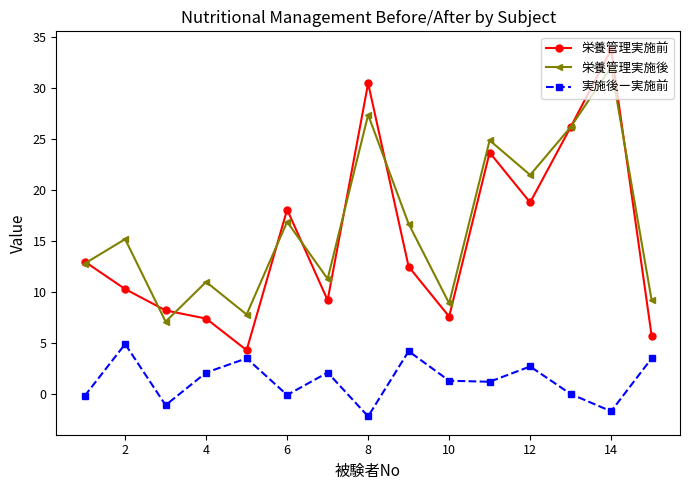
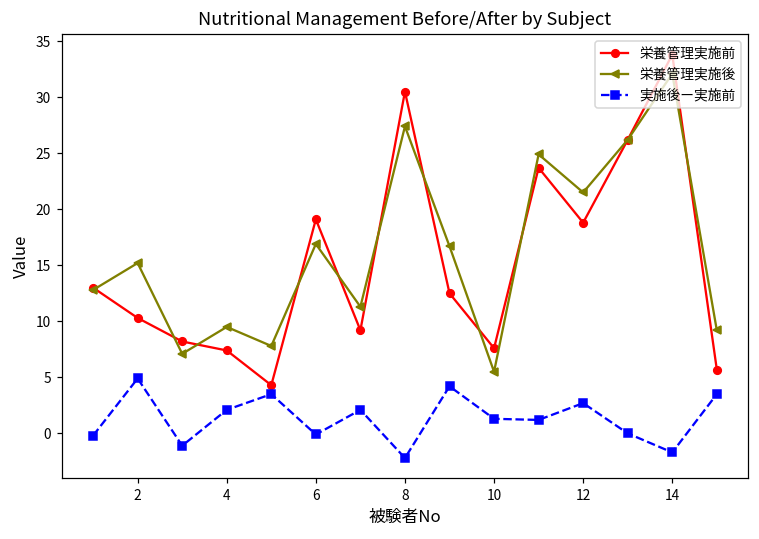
栄養管理実施後, 4: 11.0 -> 9.5
栄養管理実施前, 6: 18.1 -> 19.1
栄養管理実施後, 10: 8.9 -> 5.5
